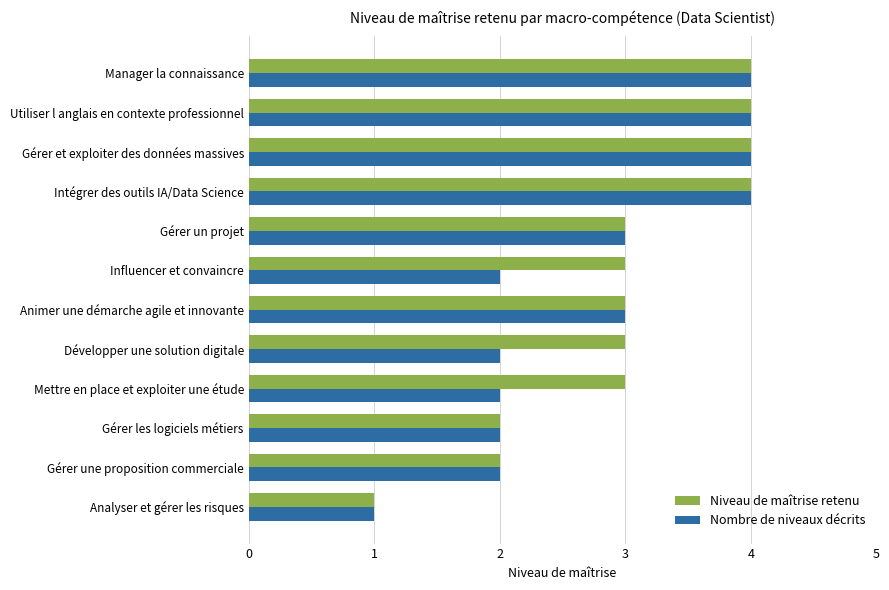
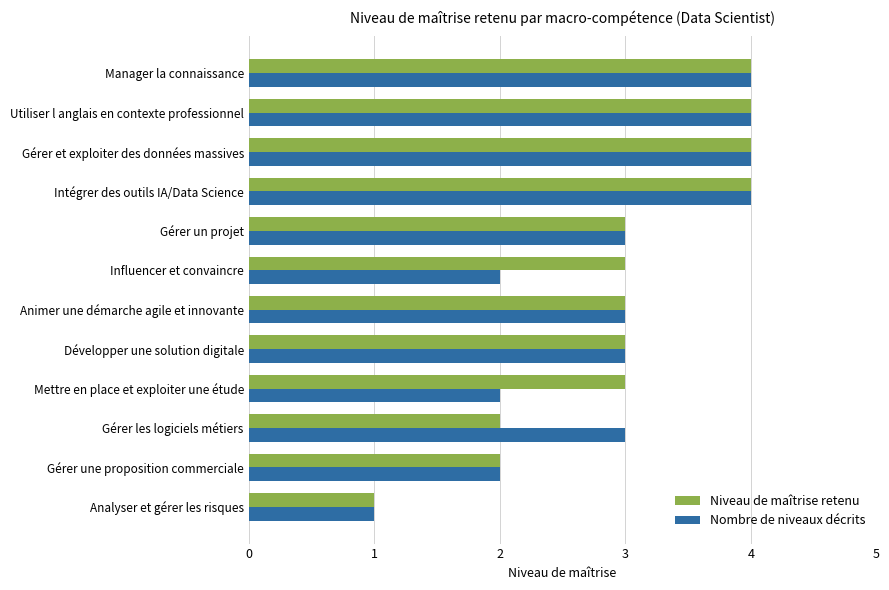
Nombre de niveaux décrits, Développer une solution digitale: 2 -> 3
Nombre de niveaux décrits, Gérer les logiciels métiers: 2 -> 3
